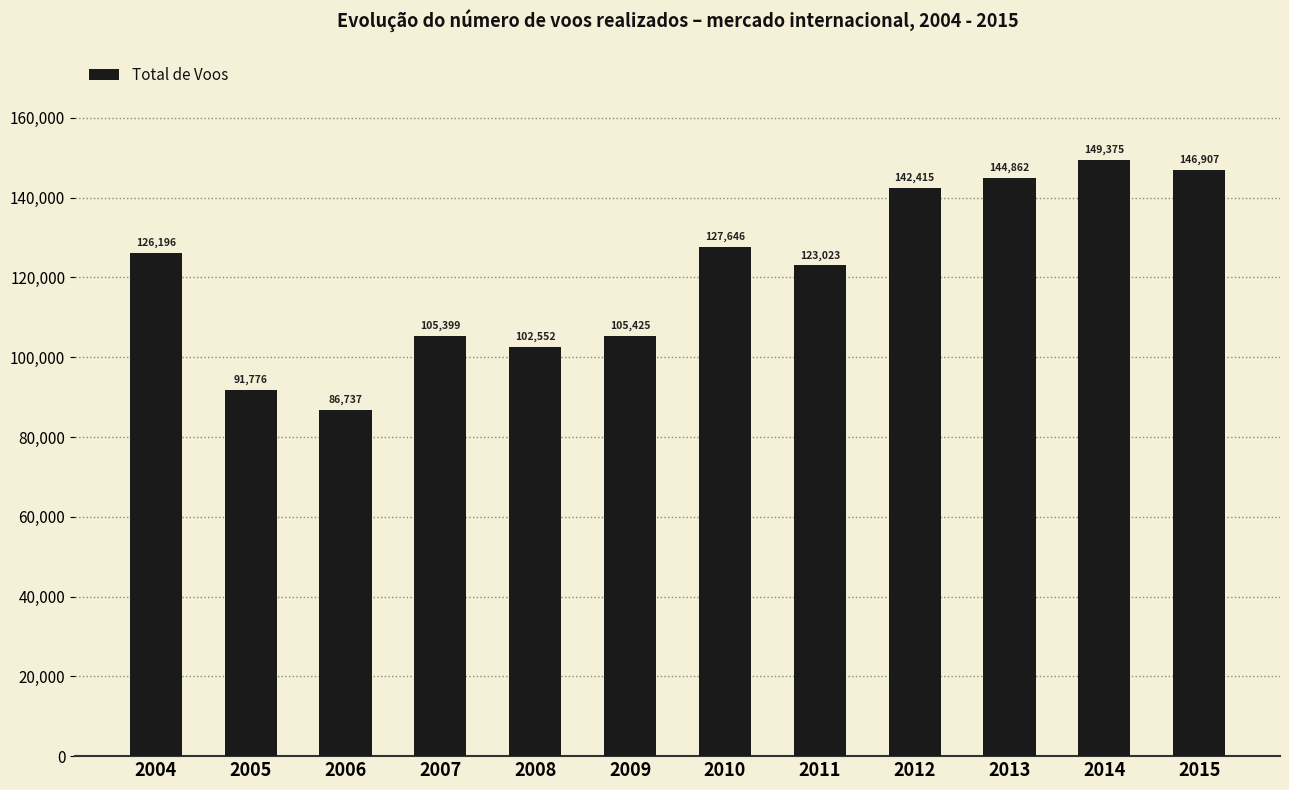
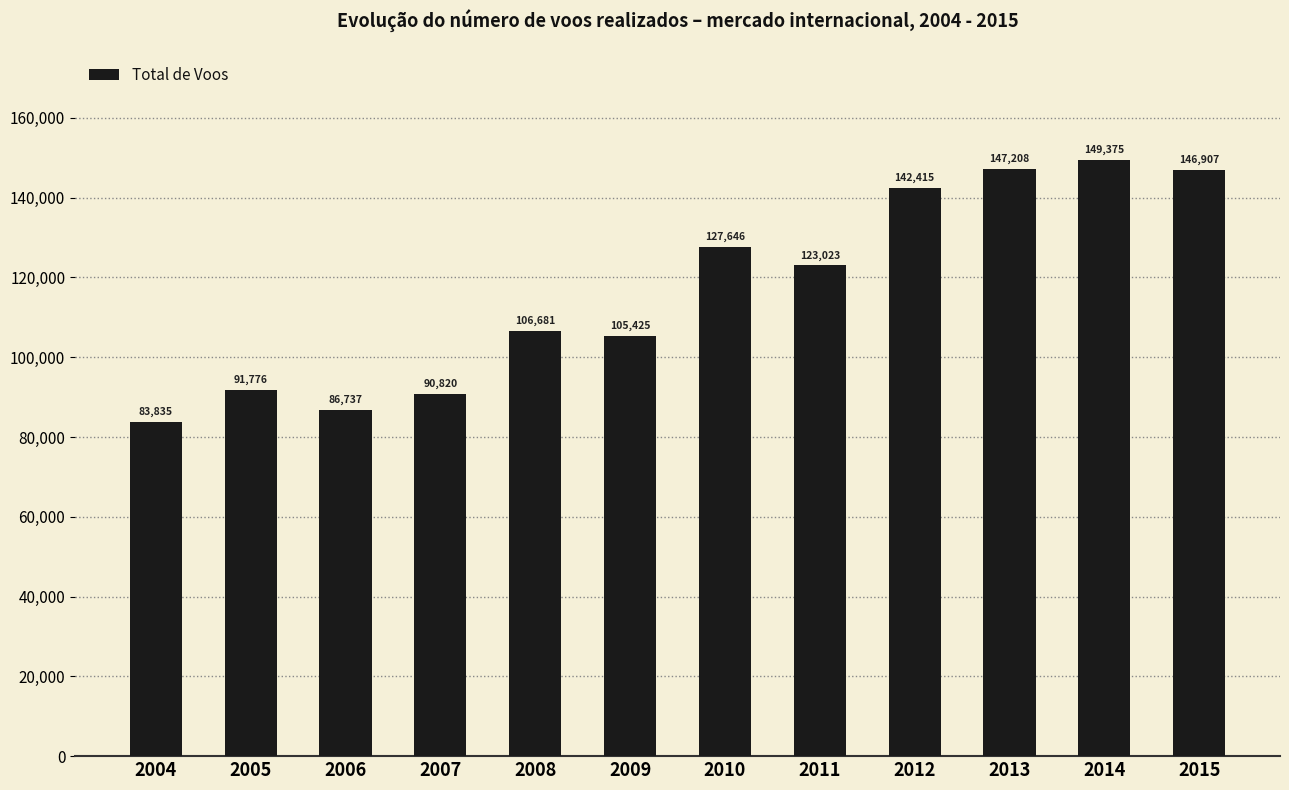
2004: 126,196 -> 83,835
2007: 105,399 -> 90,820
2008: 102,552 -> 106,681
2013: 144,862 -> 147,208
